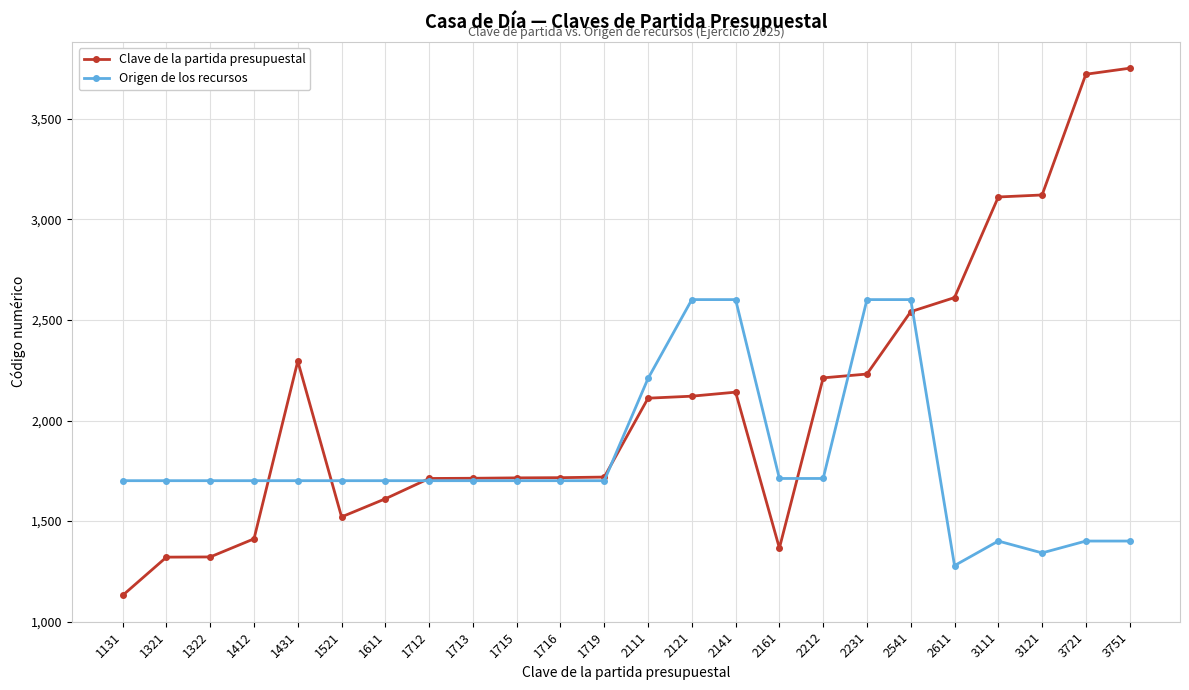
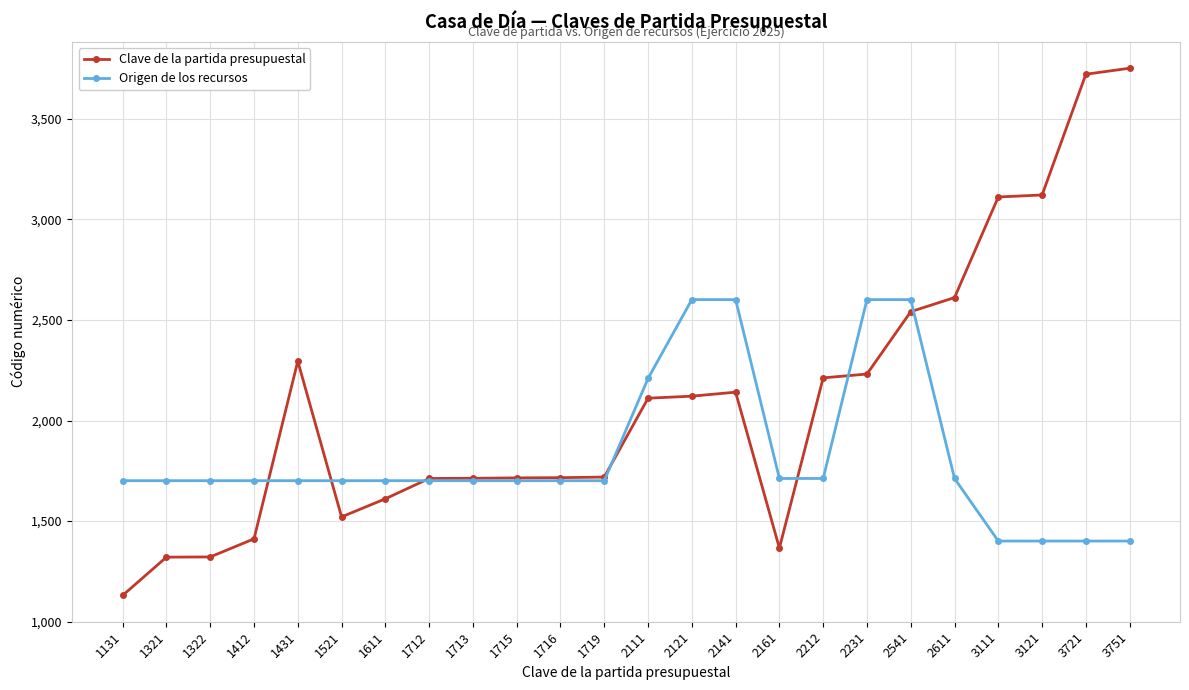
Origen de los recursos, 2611: 1,280 -> 1,710
Origen de los recursos, 3121: 1,340 -> 1,400
